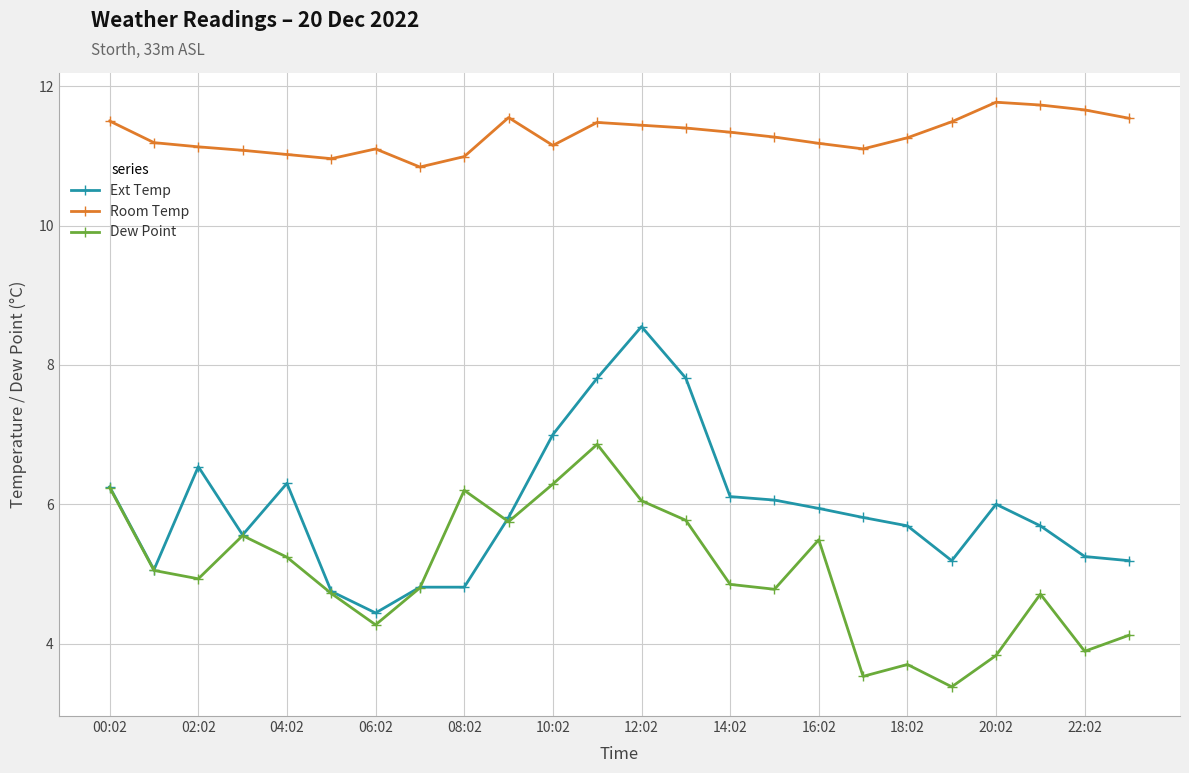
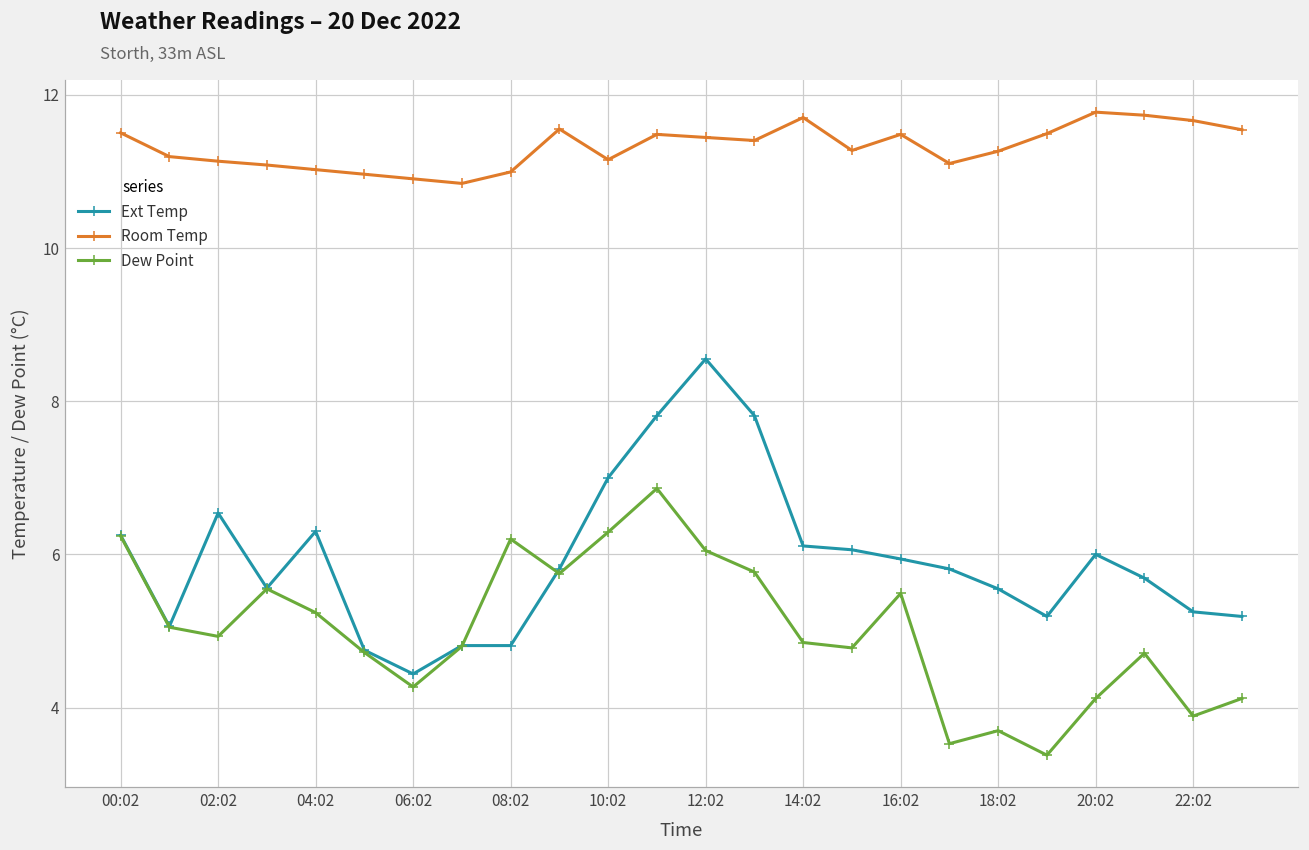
Room Temp, 06:02: 11.1 -> 10.9
Room Temp, 14:02: 11.3 -> 11.7
Room Temp, 16:02: 11.2 -> 11.5
Ext Temp, 18:02: 5.7 -> 5.6
Dew Point, 20:02: 3.8 -> 4.1
